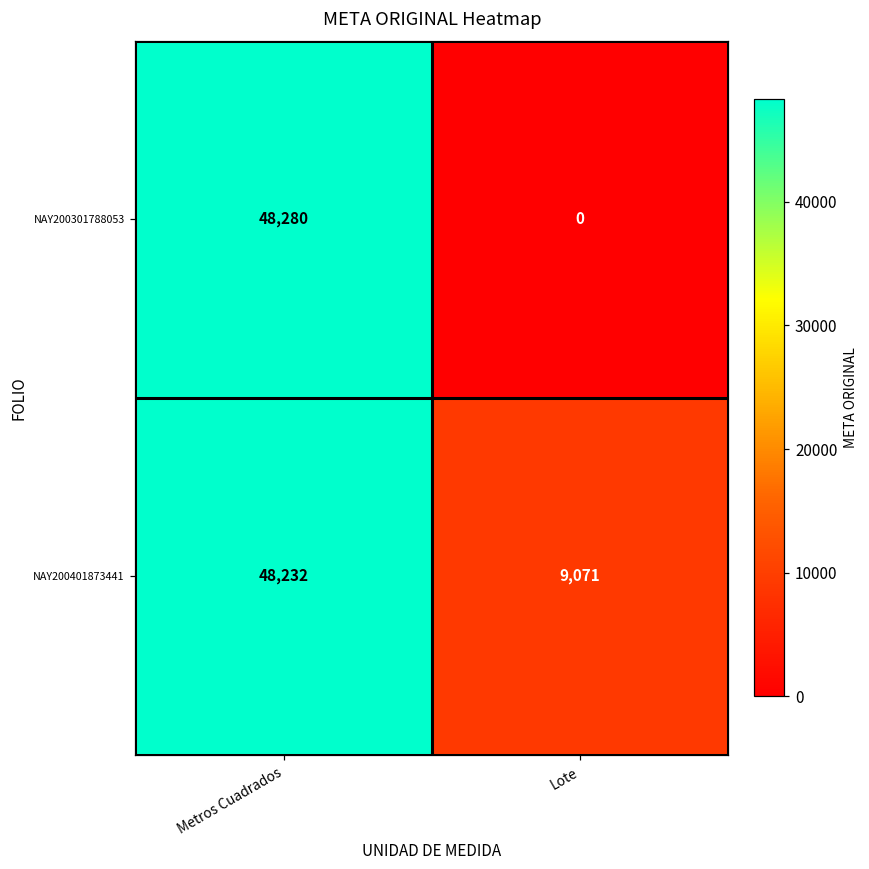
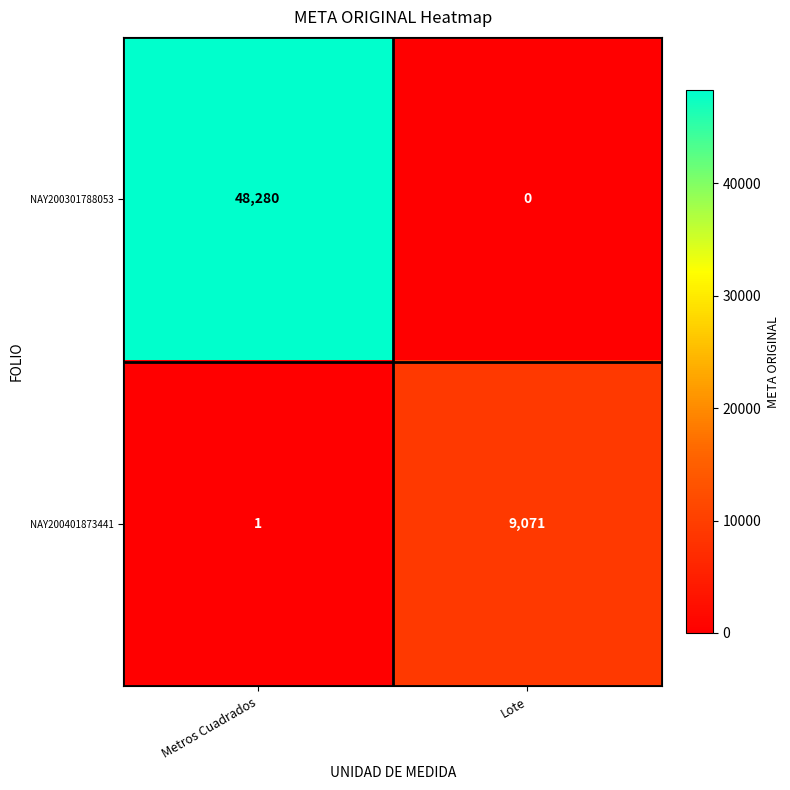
NAY200401873441, Metros Cuadrados: 48,232 -> 1
